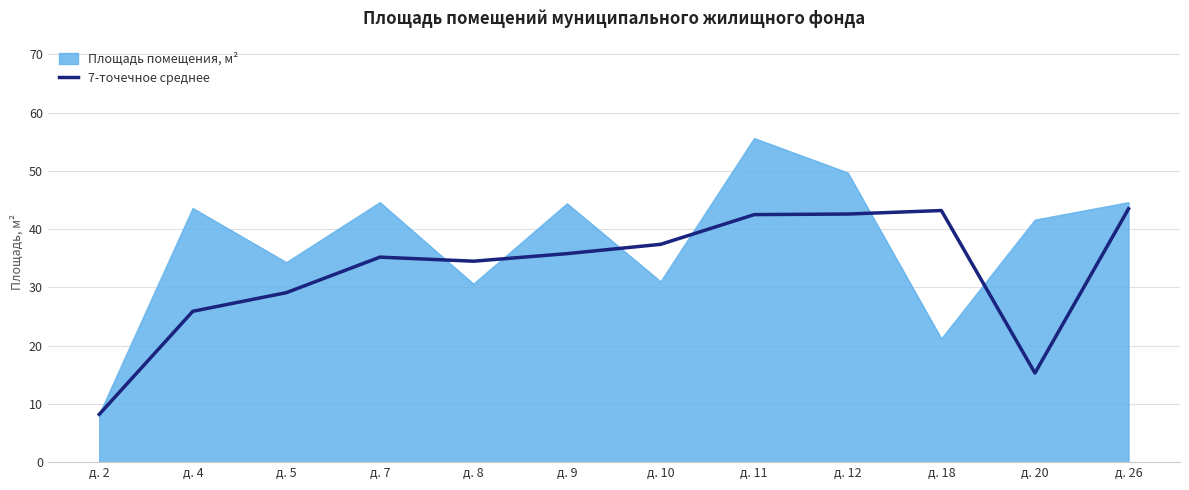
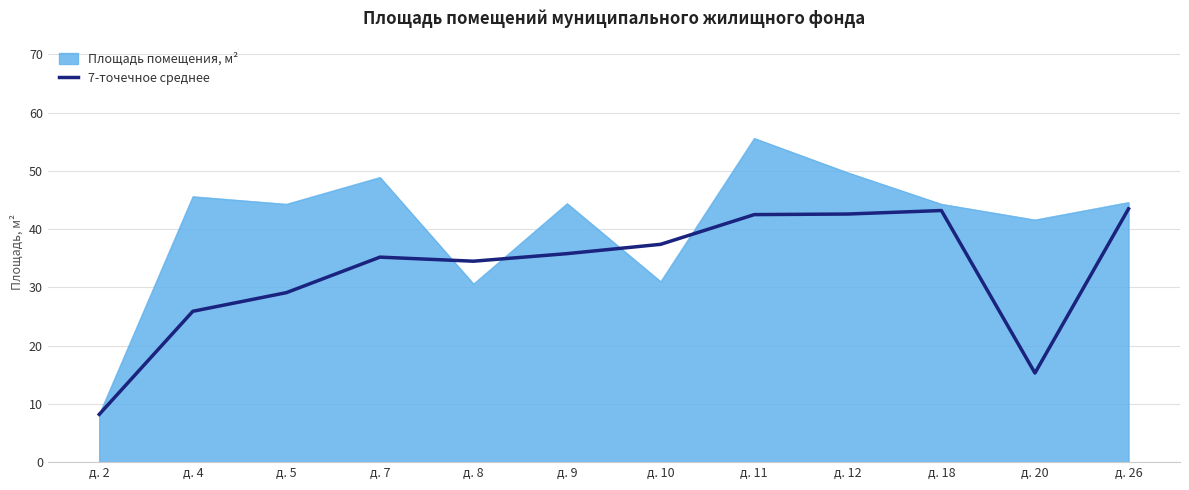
Площадь помещения, м², д. 4: 44 -> 46
Площадь помещения, м², д. 5: 34 -> 44
Площадь помещения, м², д. 7: 45 -> 49
Площадь помещения, м², д. 18: 21 -> 44
